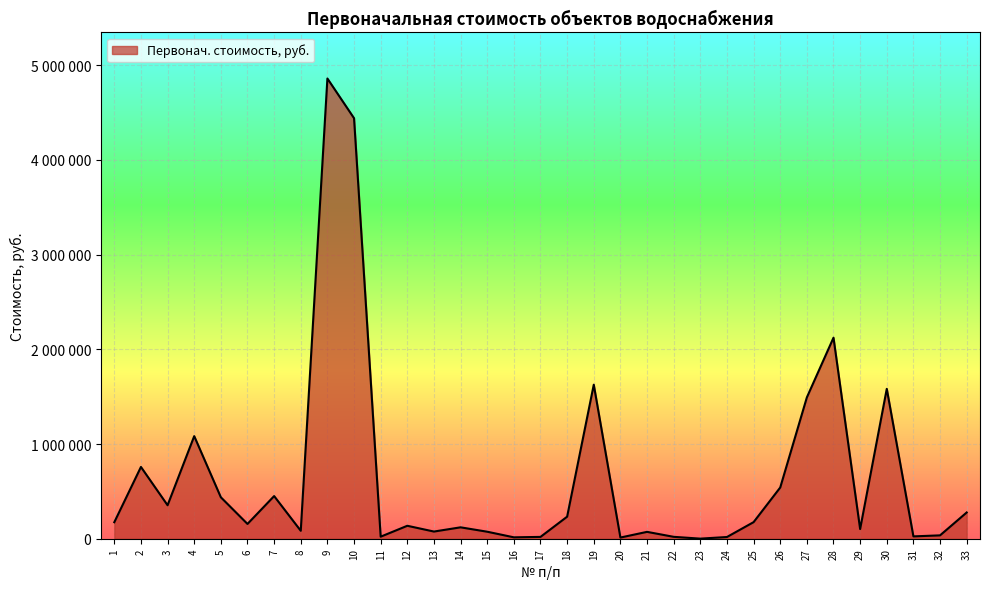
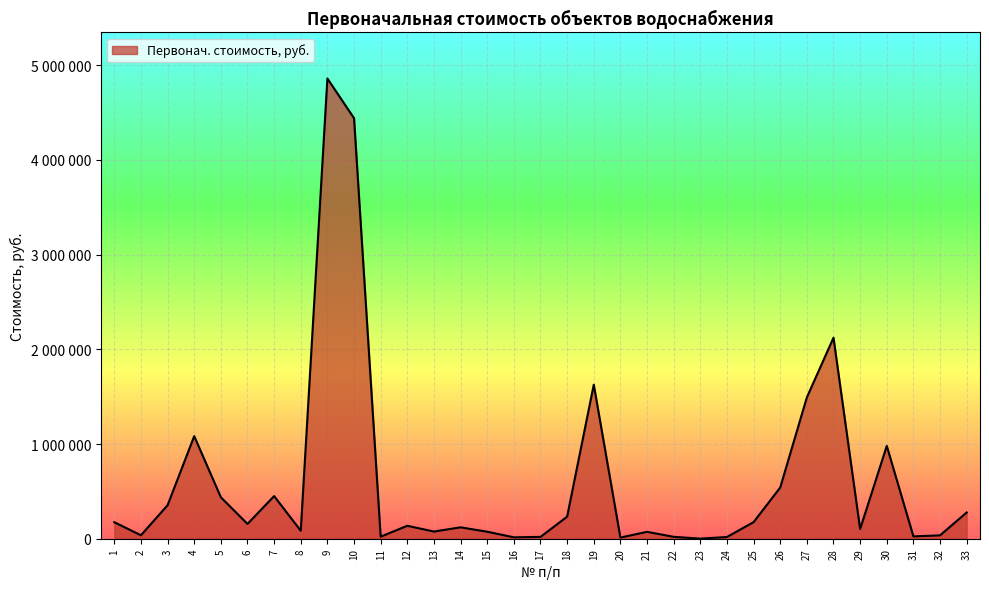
2: 800000 -> 0
30: 1600000 -> 1000000
